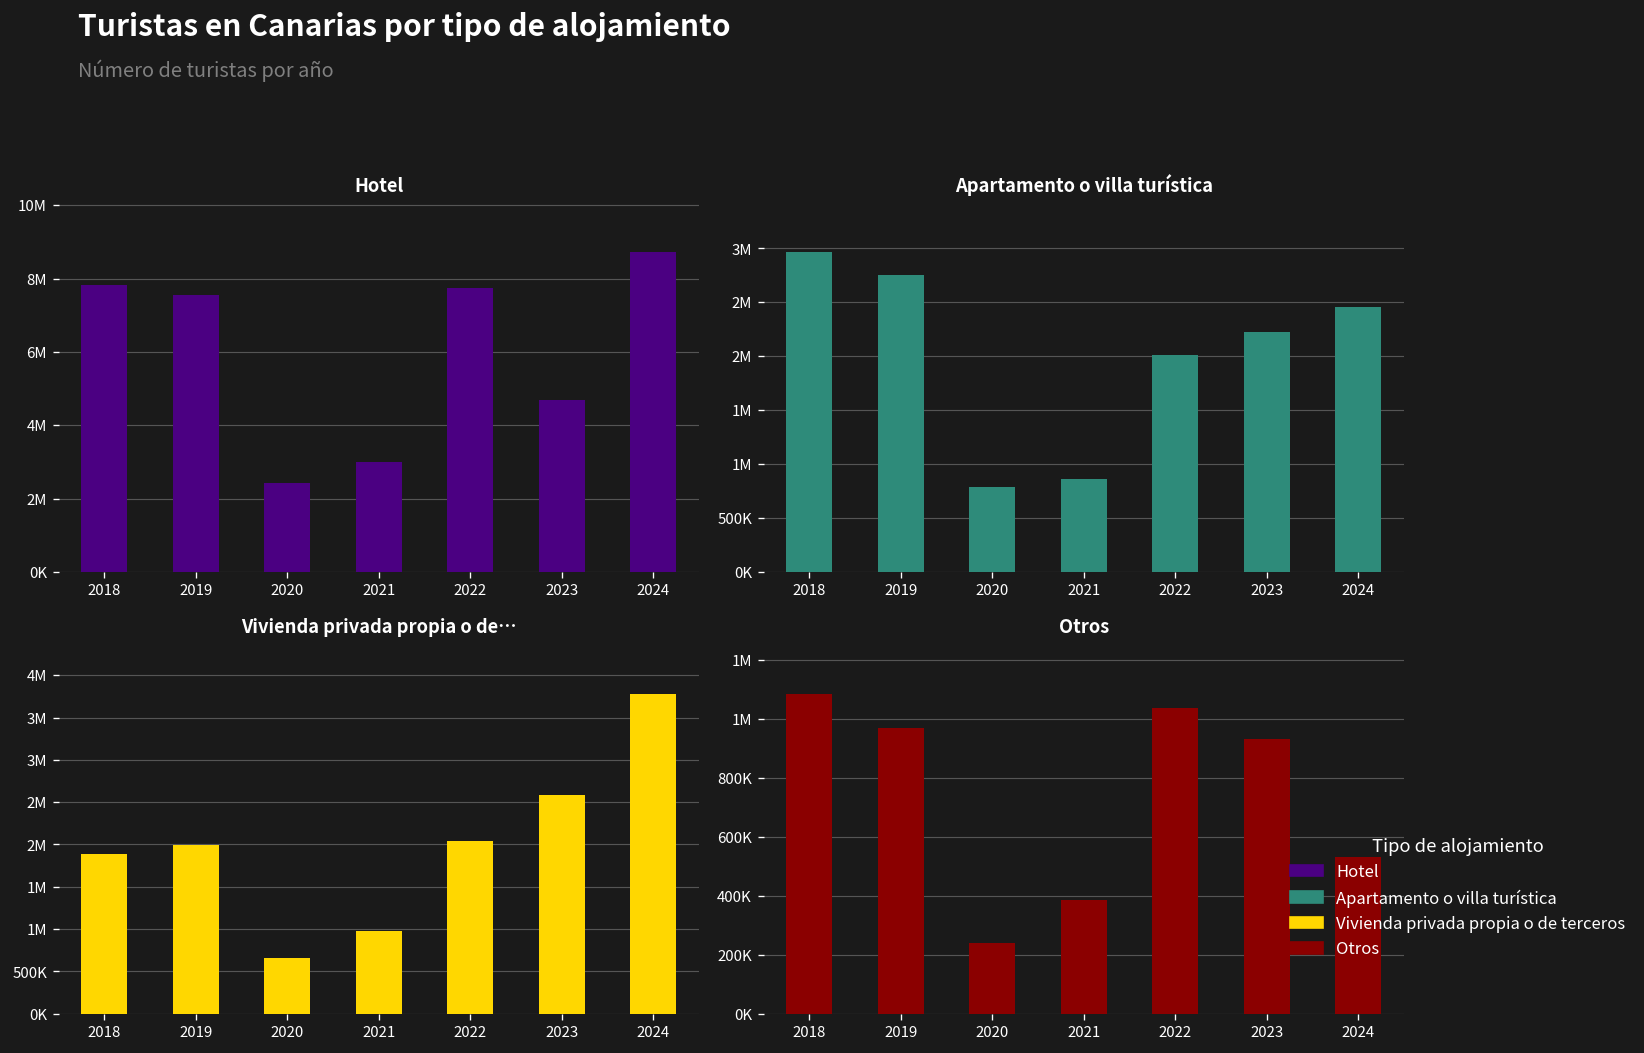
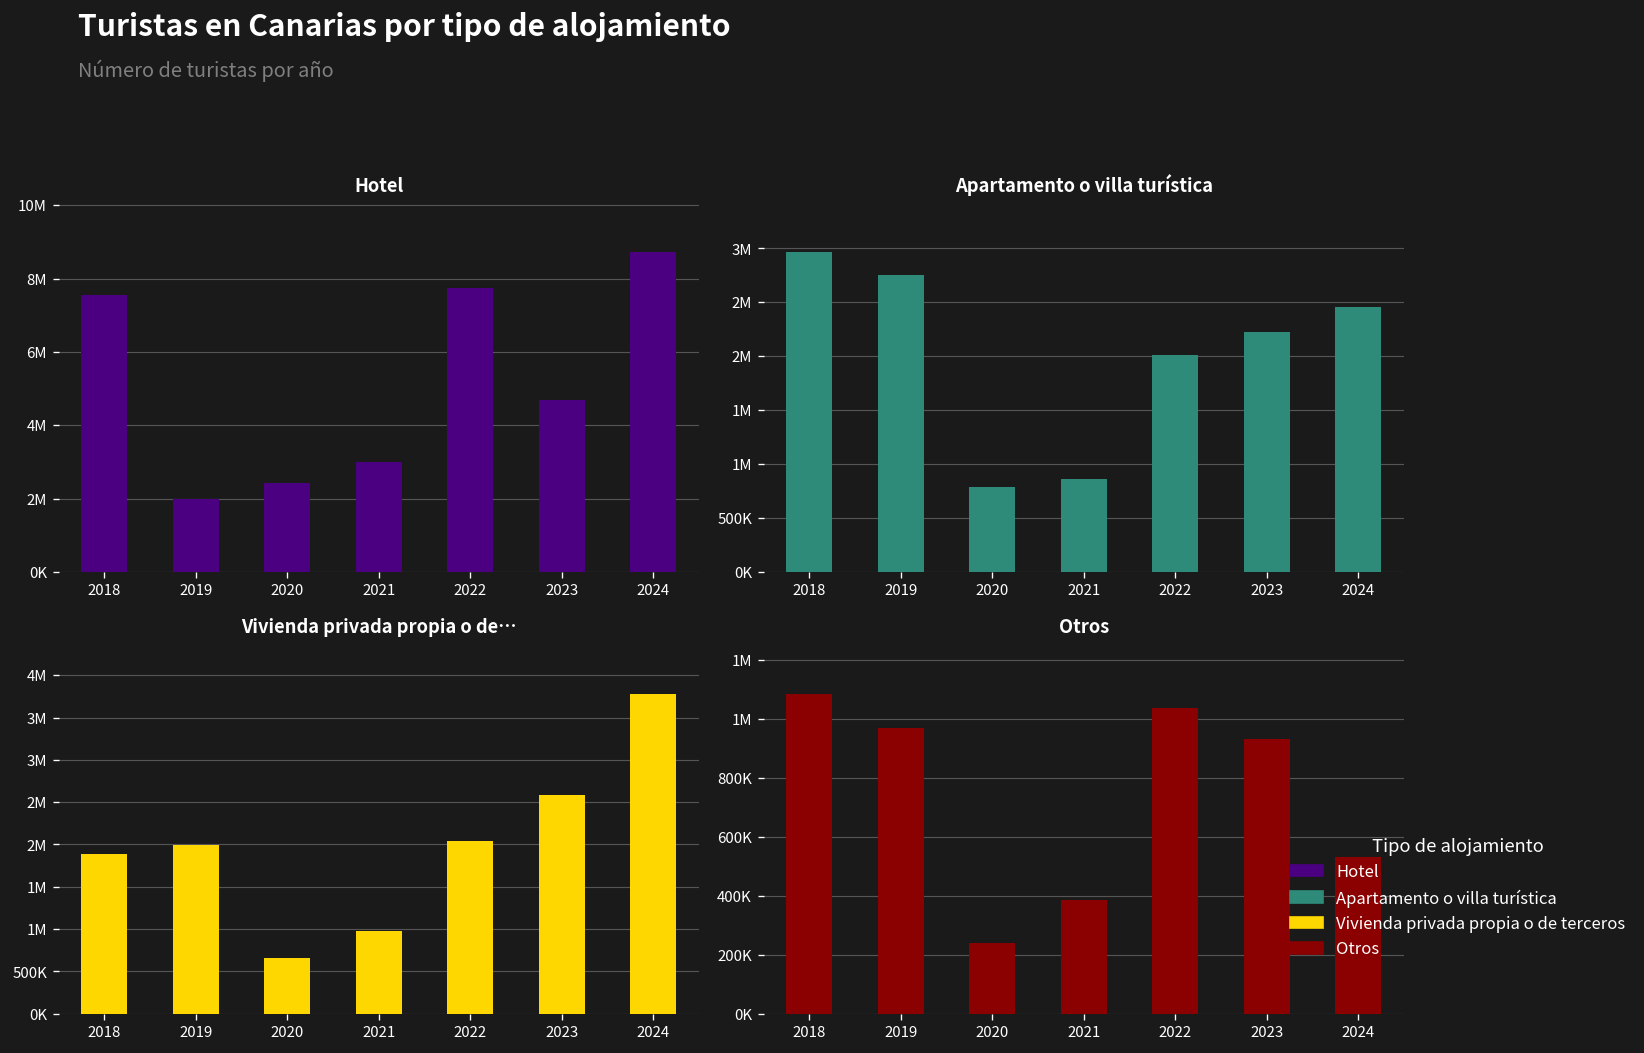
Hotel, 2018: 7800000 -> 7600000
Hotel, 2019: 7600000 -> 2000000
